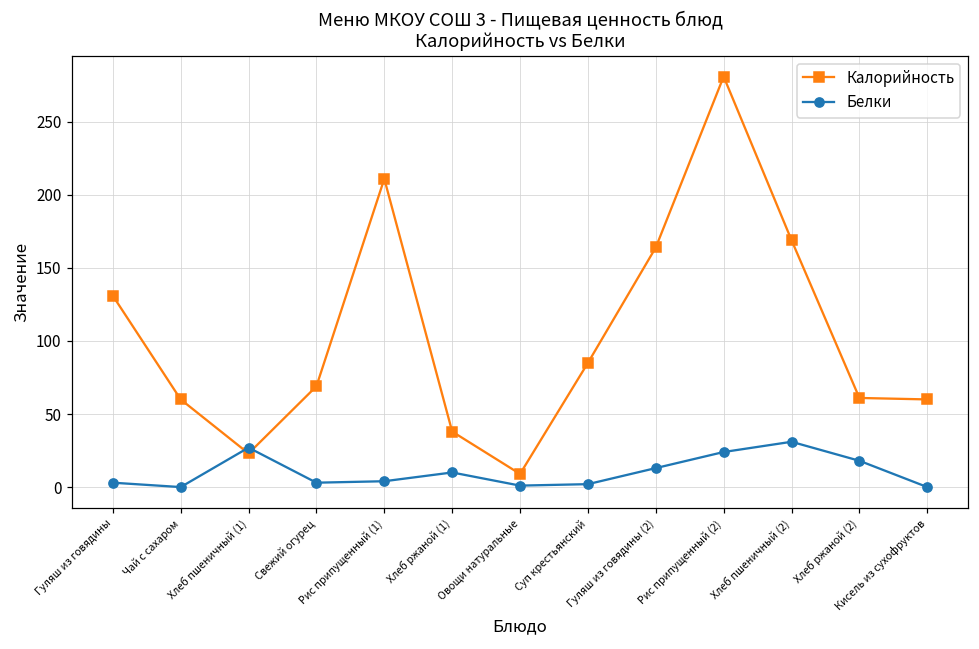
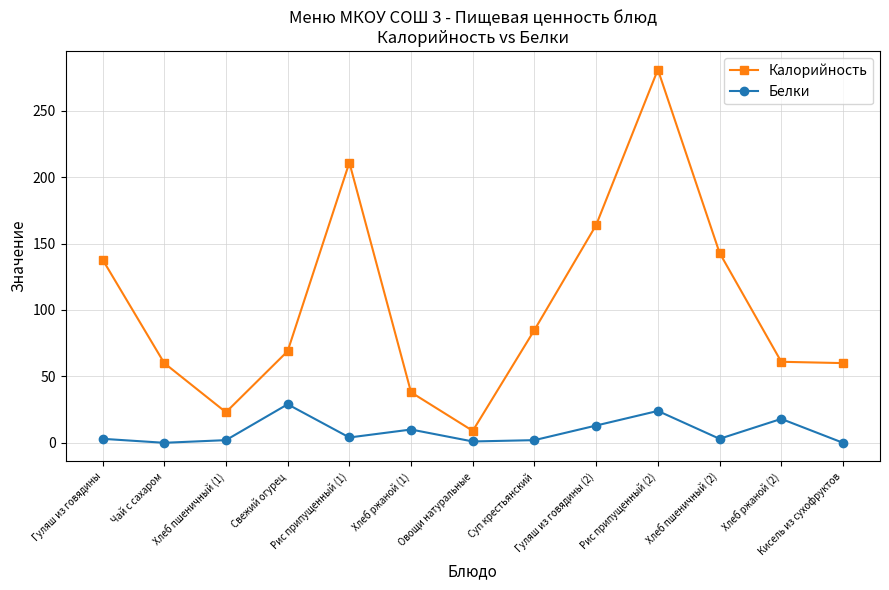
Калорийность, Гуляш из говядины: 131 -> 138
Белки, Хлеб пшеничный (1): 27 -> 2
Белки, Свежий огурец: 3 -> 29
Калорийность, Хлеб пшеничный (2): 169 -> 143
Белки, Хлеб пшеничный (2): 31 -> 3
